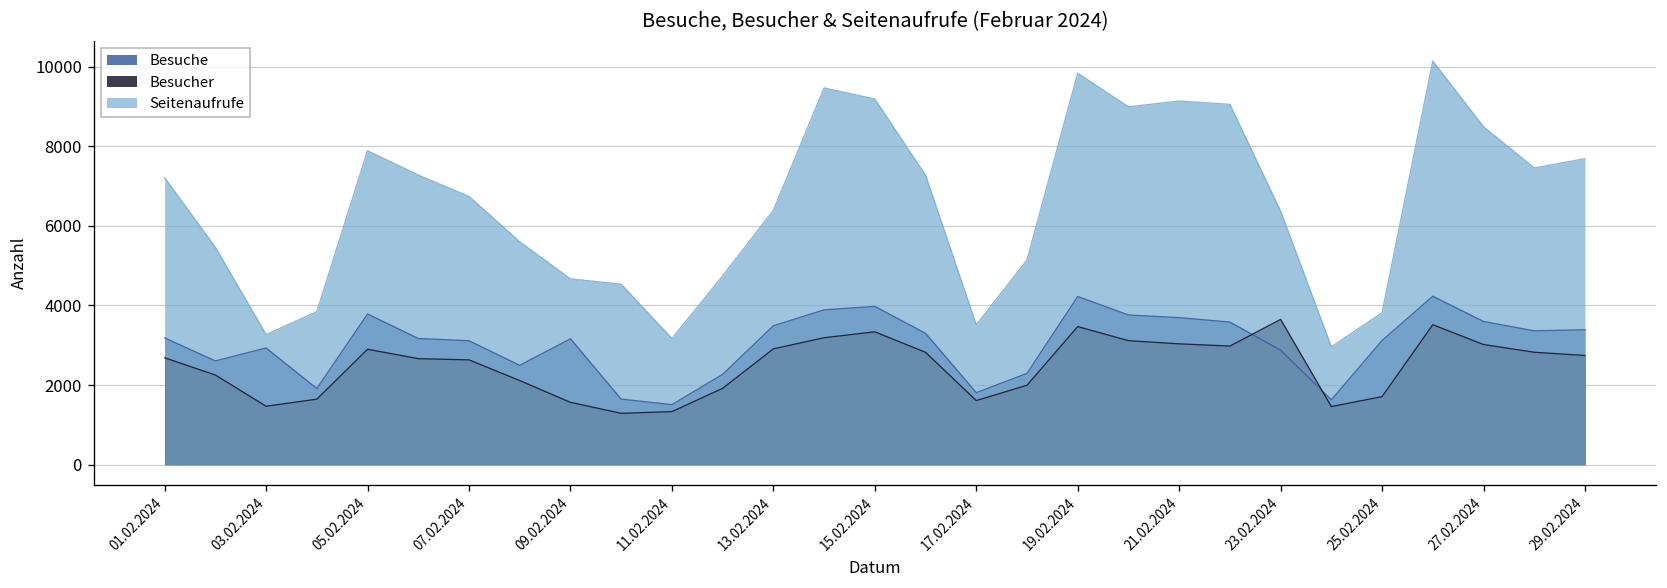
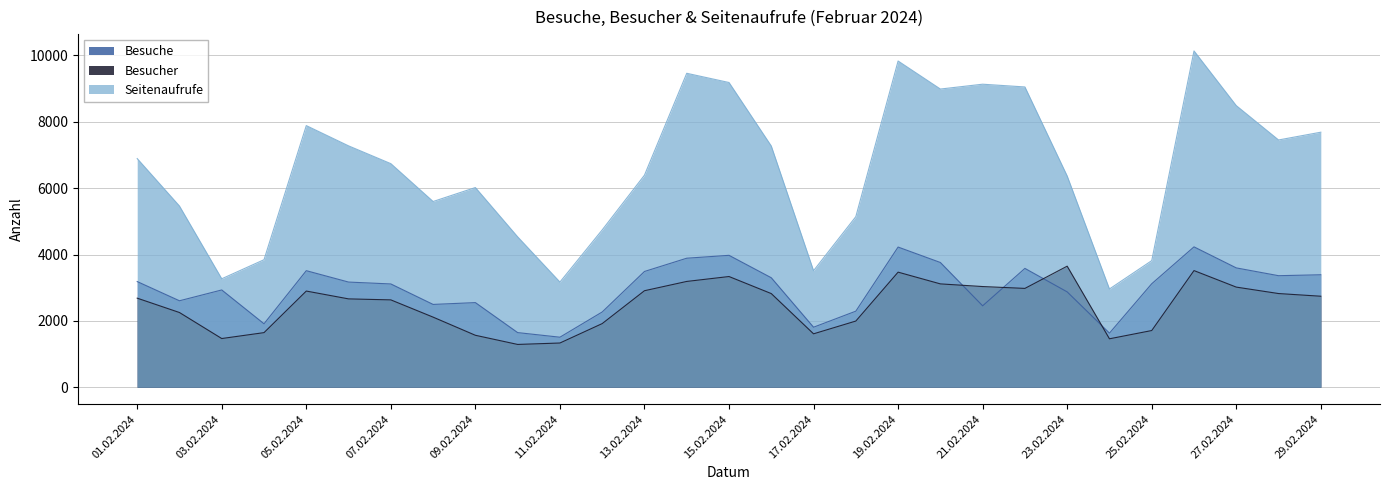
Seitenaufrufe, 01.02.2024: 7200 -> 6900
Besuche, 05.02.2024: 3800 -> 3500
Besuche, 09.02.2024: 3200 -> 2600
Seitenaufrufe, 09.02.2024: 4700 -> 6000
Besuche, 21.02.2024: 3700 -> 2500
